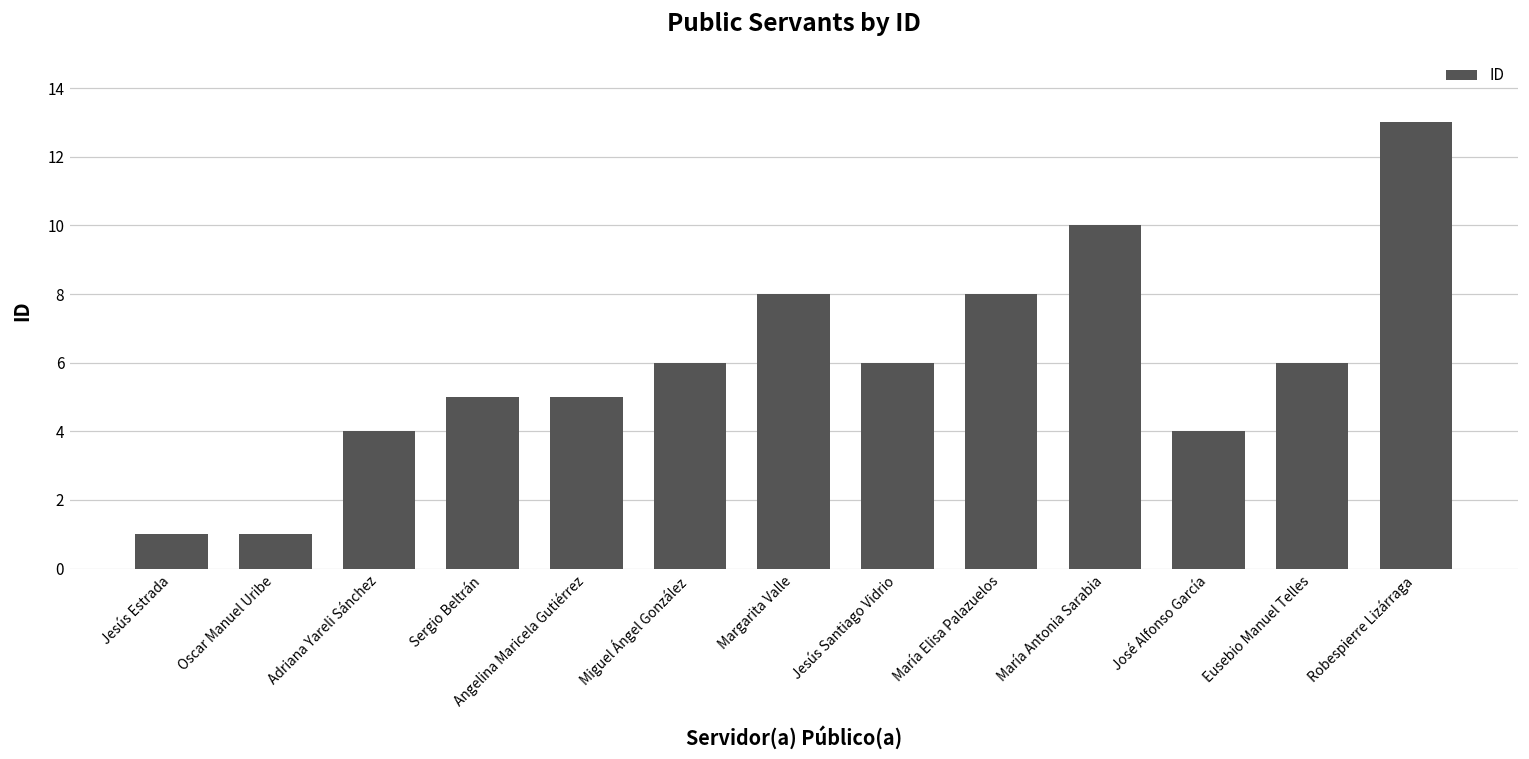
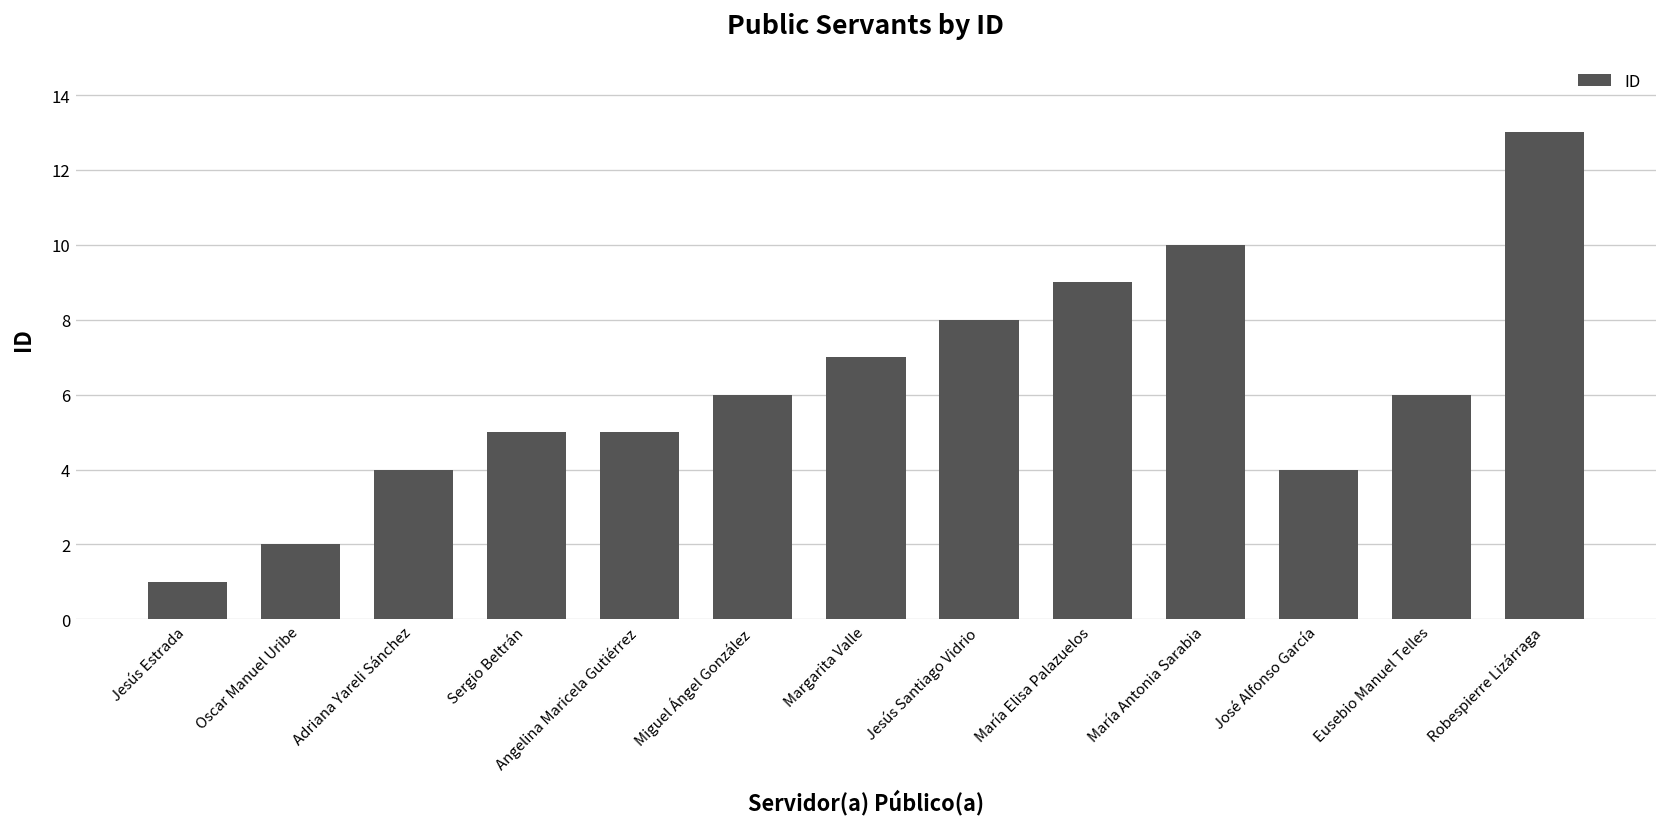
Oscar Manuel Uribe: 1 -> 2
Margarita Valle: 8 -> 7
Jesús Santiago Vidrio: 6 -> 8
María Elisa Palazuelos: 8 -> 9
